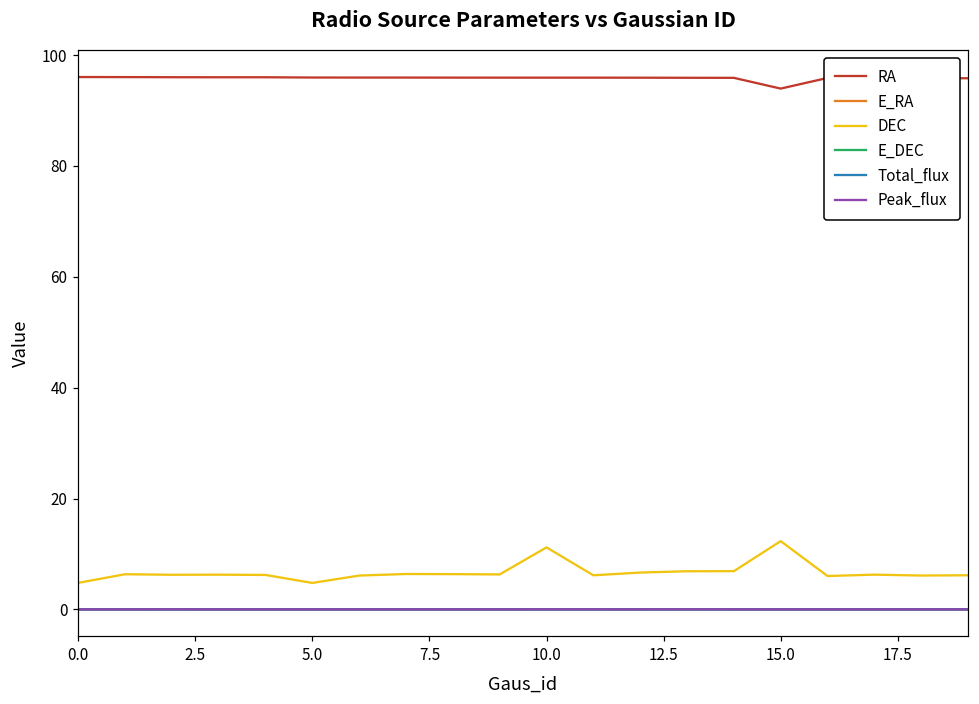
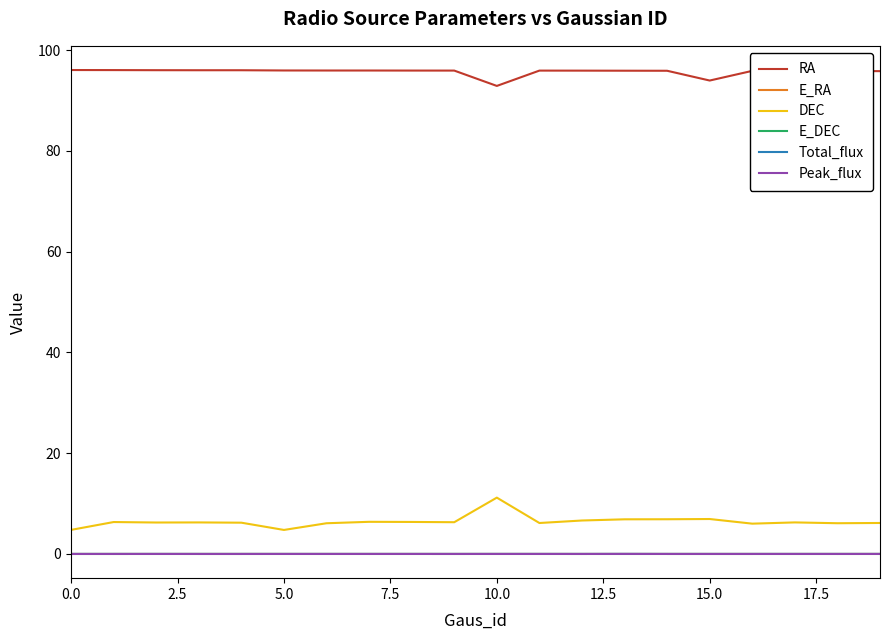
RA, 10.0: 96 -> 93
DEC, 15.0: 12 -> 7
